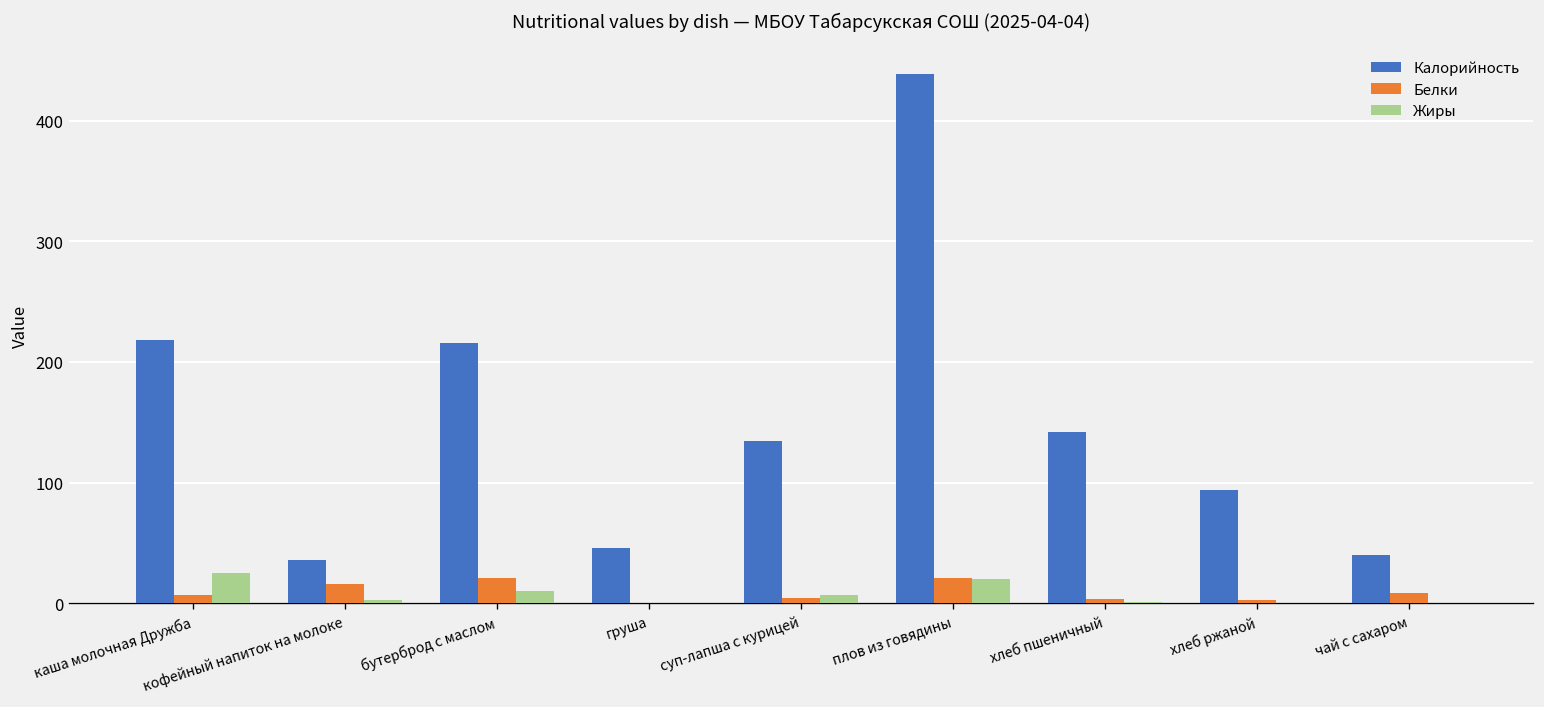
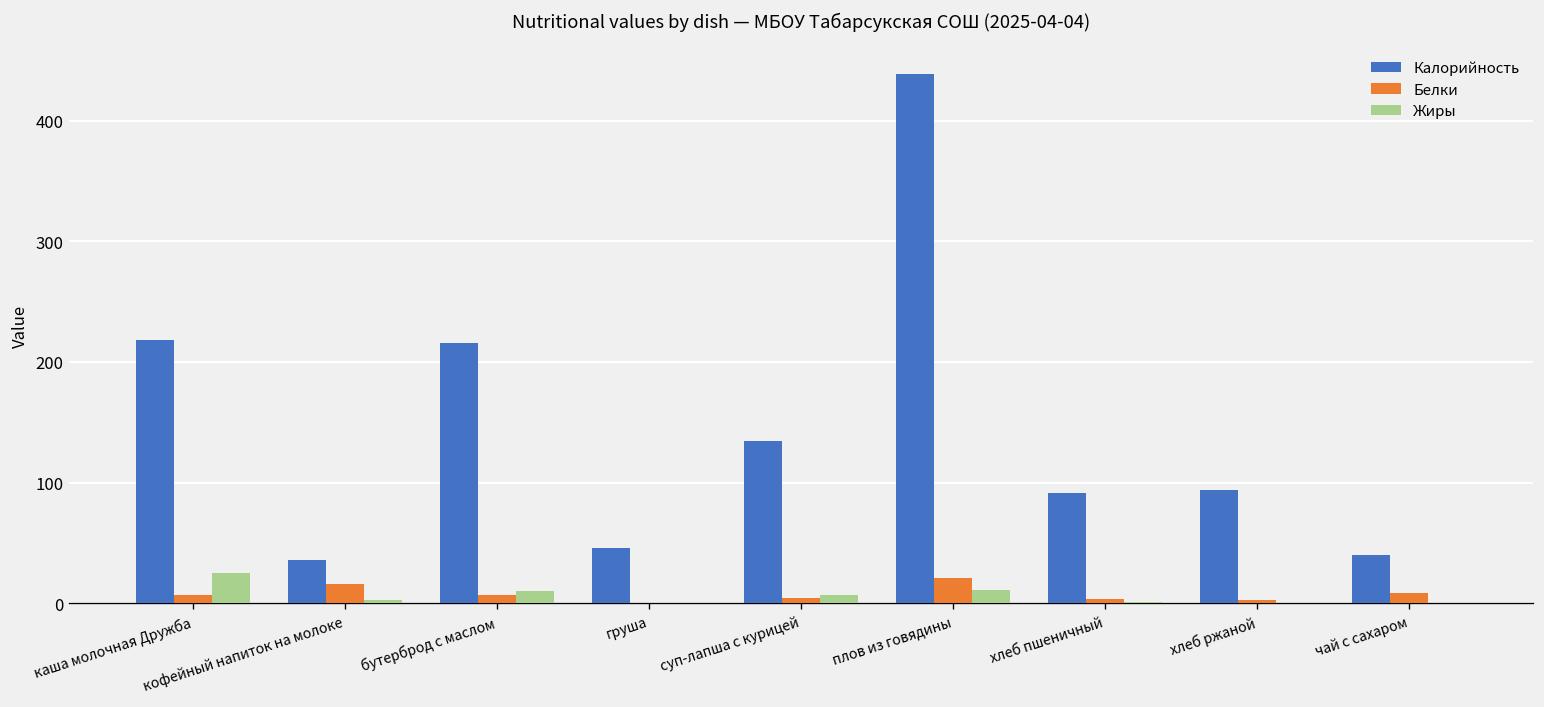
Белки, бутерброд с маслом: 21 -> 7
Жиры, плов из говядины: 20 -> 11
Калорийность, хлеб пшеничный: 142 -> 91
